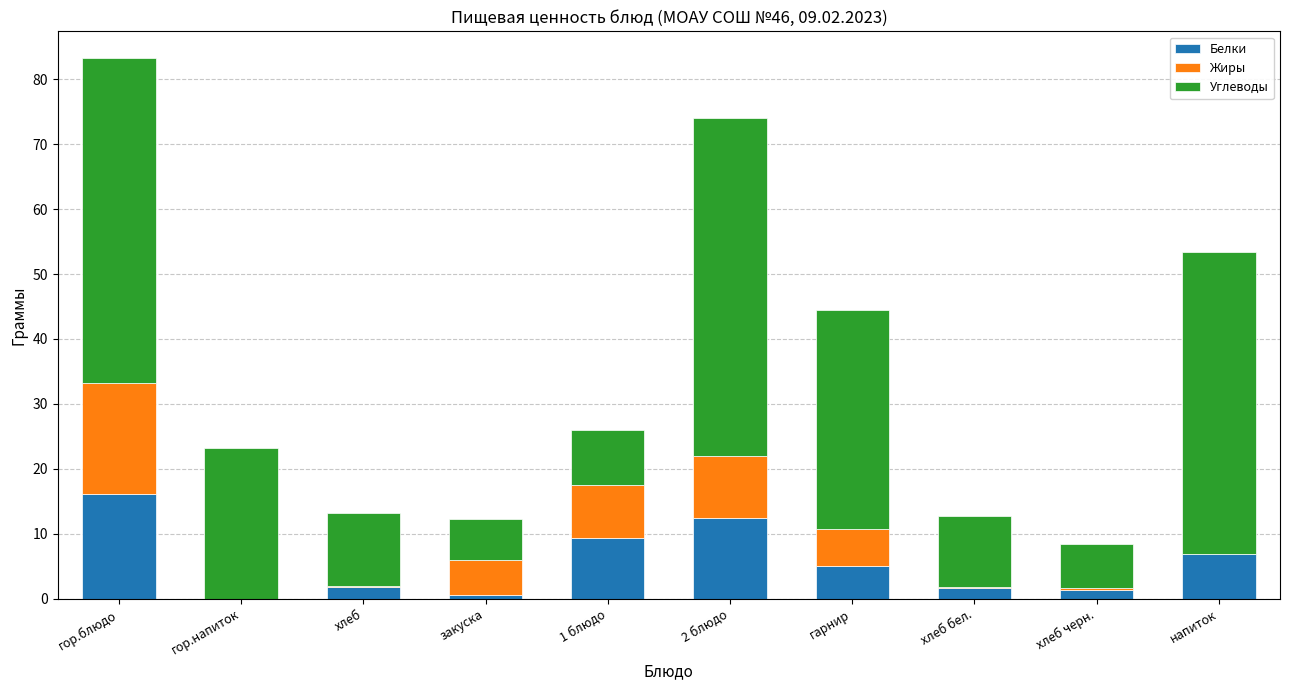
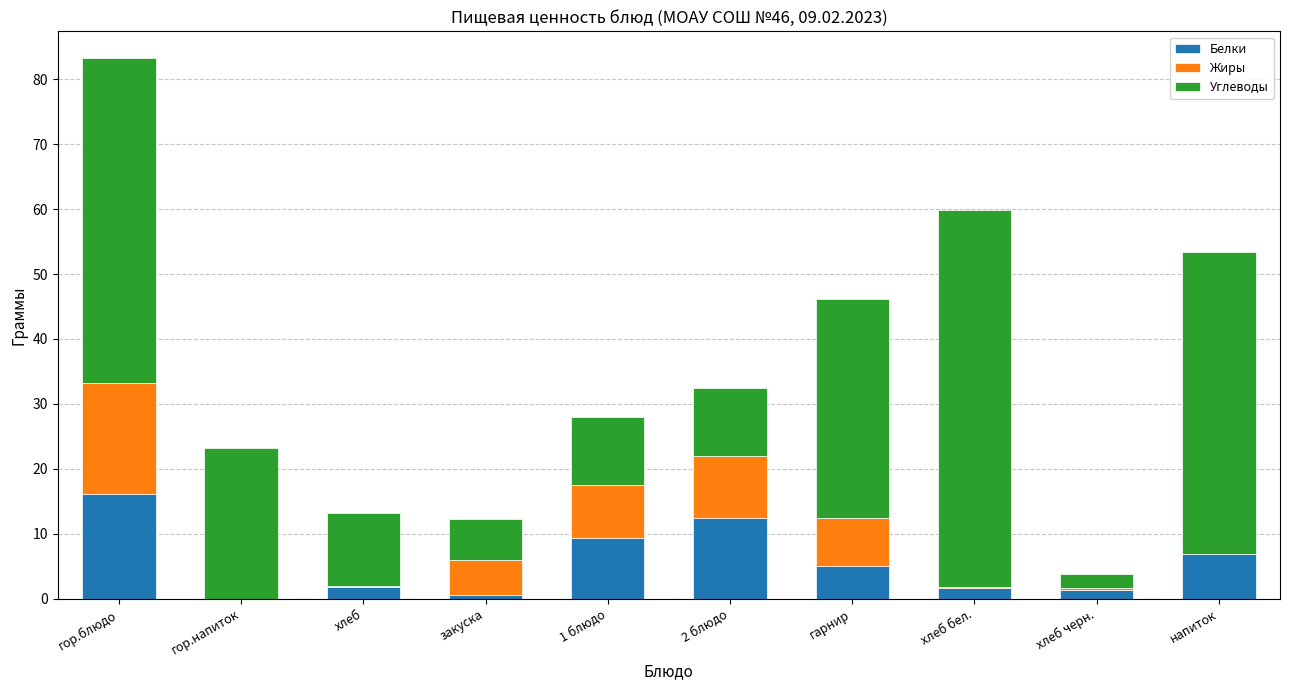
Углеводы, 1 блюдо: 8 -> 11
Углеводы, 2 блюдо: 52 -> 10
Жиры, гарнир: 6 -> 7
Углеводы, хлеб бел.: 11 -> 58
Углеводы, хлеб черн.: 7 -> 2
